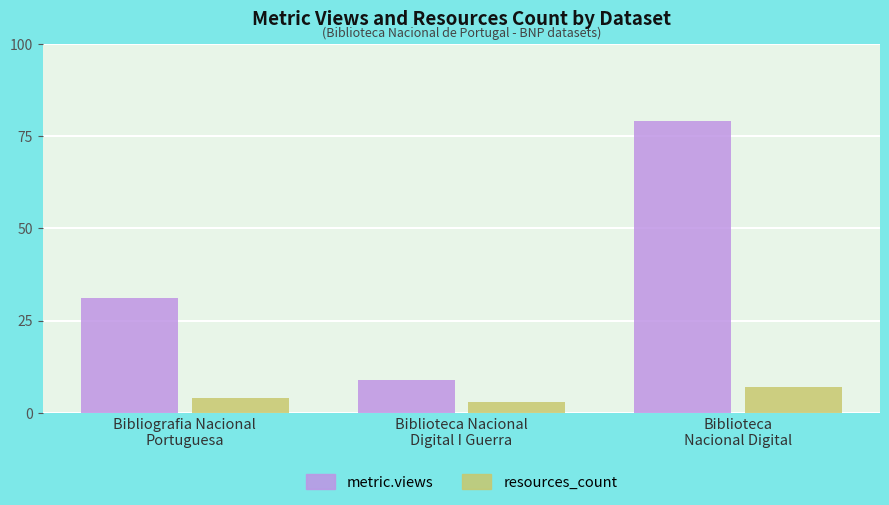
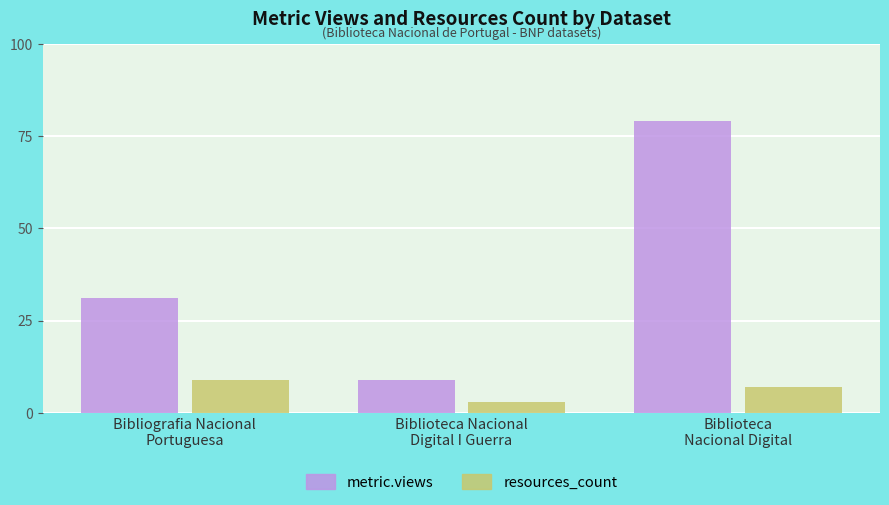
resources_count, Bibliografia Nacional Portuguesa: 4 -> 9
